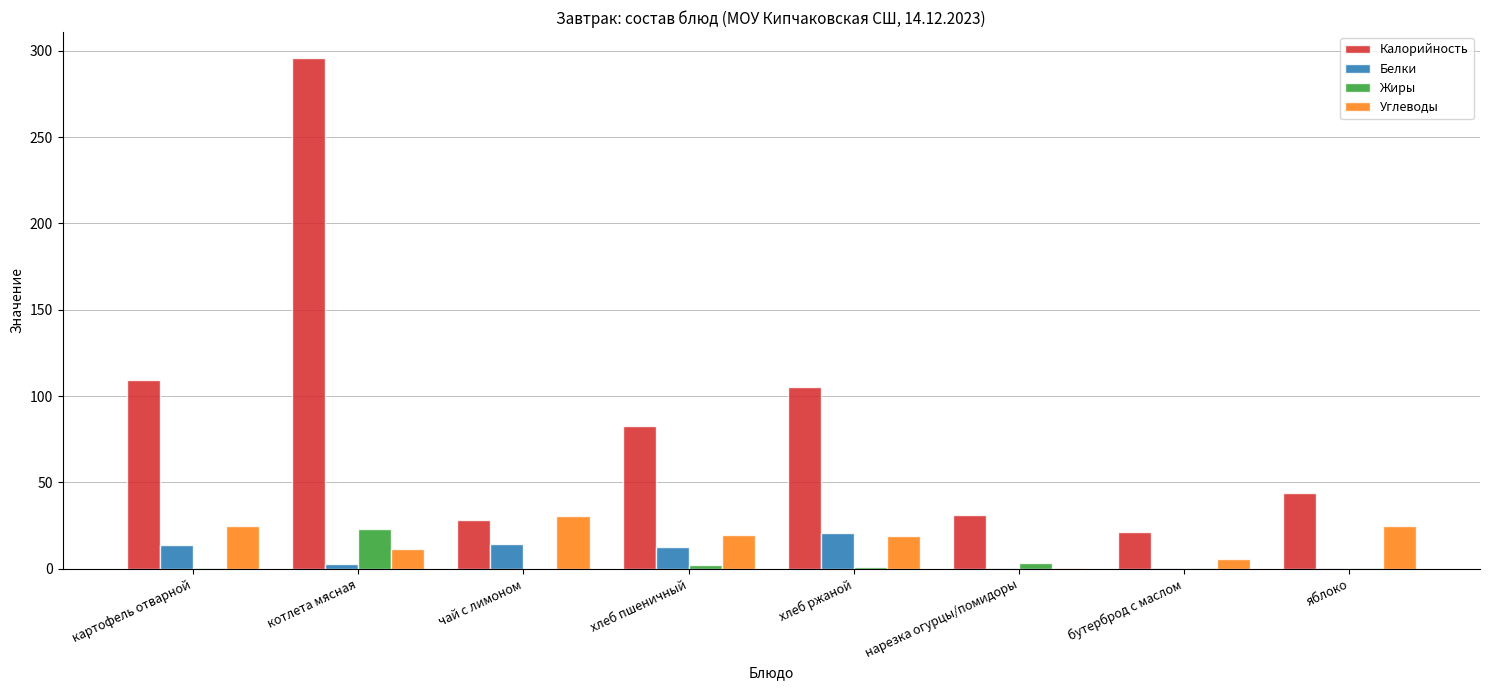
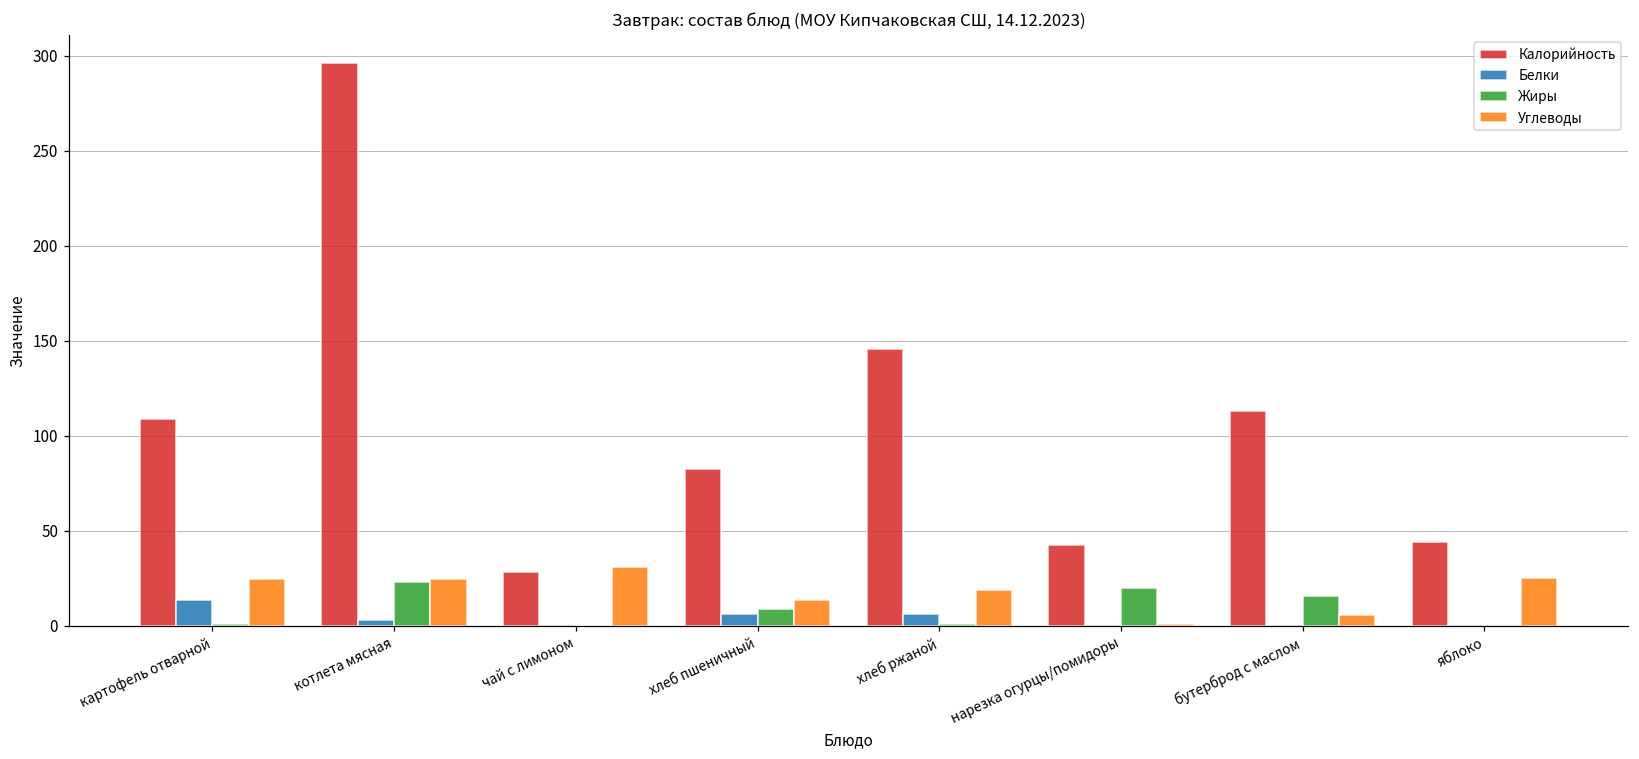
Углеводы, котлета мясная: 11 -> 24
Белки, чай с лимоном: 15 -> 0
Белки, хлеб пшеничный: 13 -> 6
Жиры, хлеб пшеничный: 2 -> 9
Углеводы, хлеб пшеничный: 19 -> 14
Калорийность, хлеб ржаной: 105 -> 146
Белки, хлеб ржаной: 20 -> 6
Калорийность, нарезка огурцы/помидоры: 31 -> 43
Жиры, нарезка огурцы/помидоры: 3 -> 20
Калорийность, бутерброд с маслом: 21 -> 113
Жиры, бутерброд с маслом: 0 -> 15
